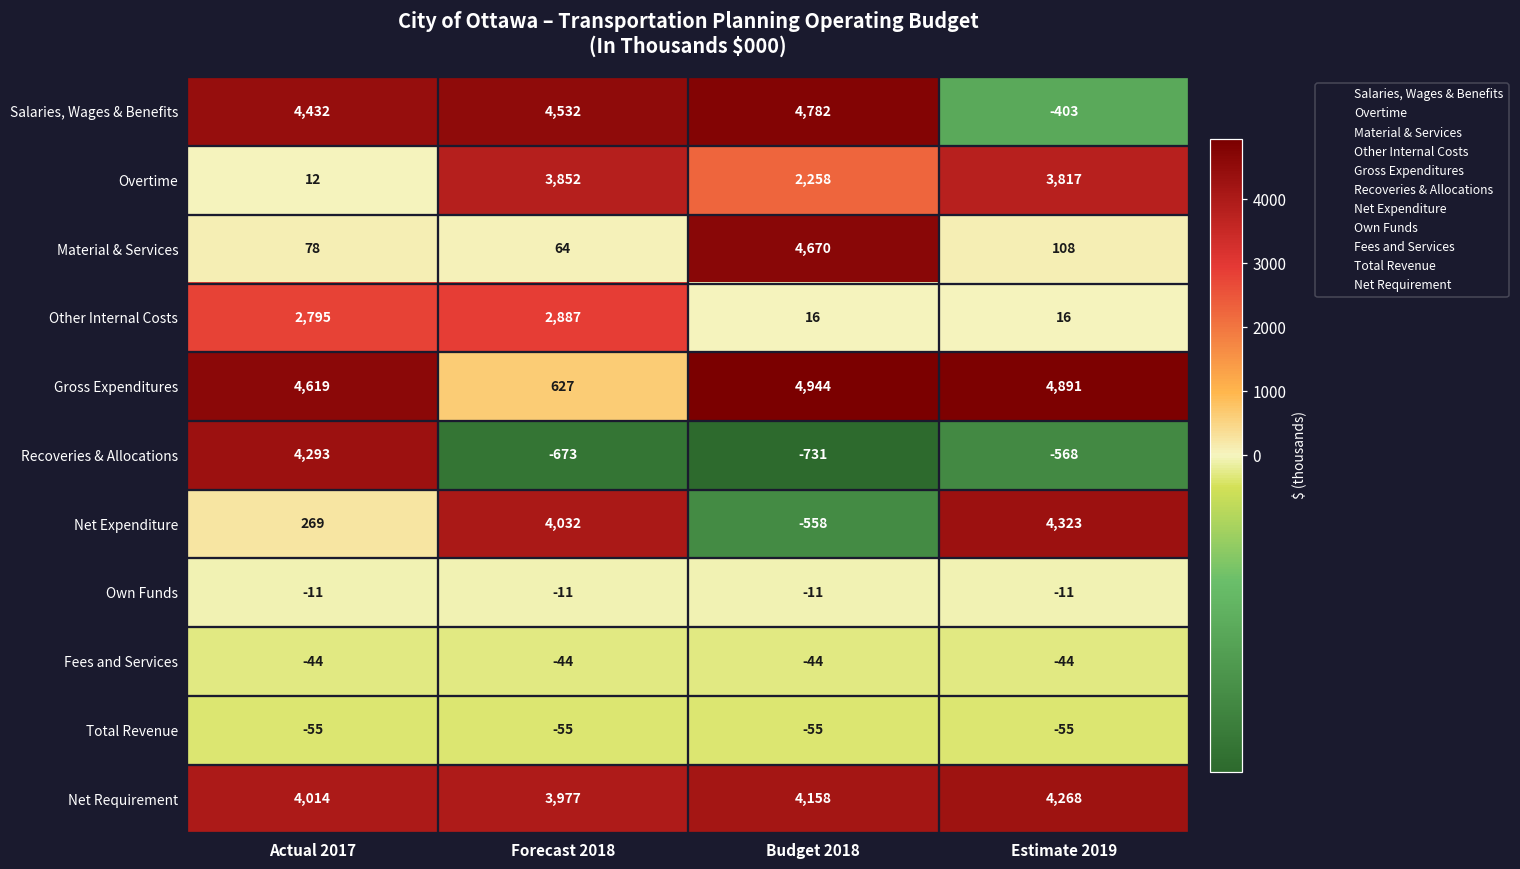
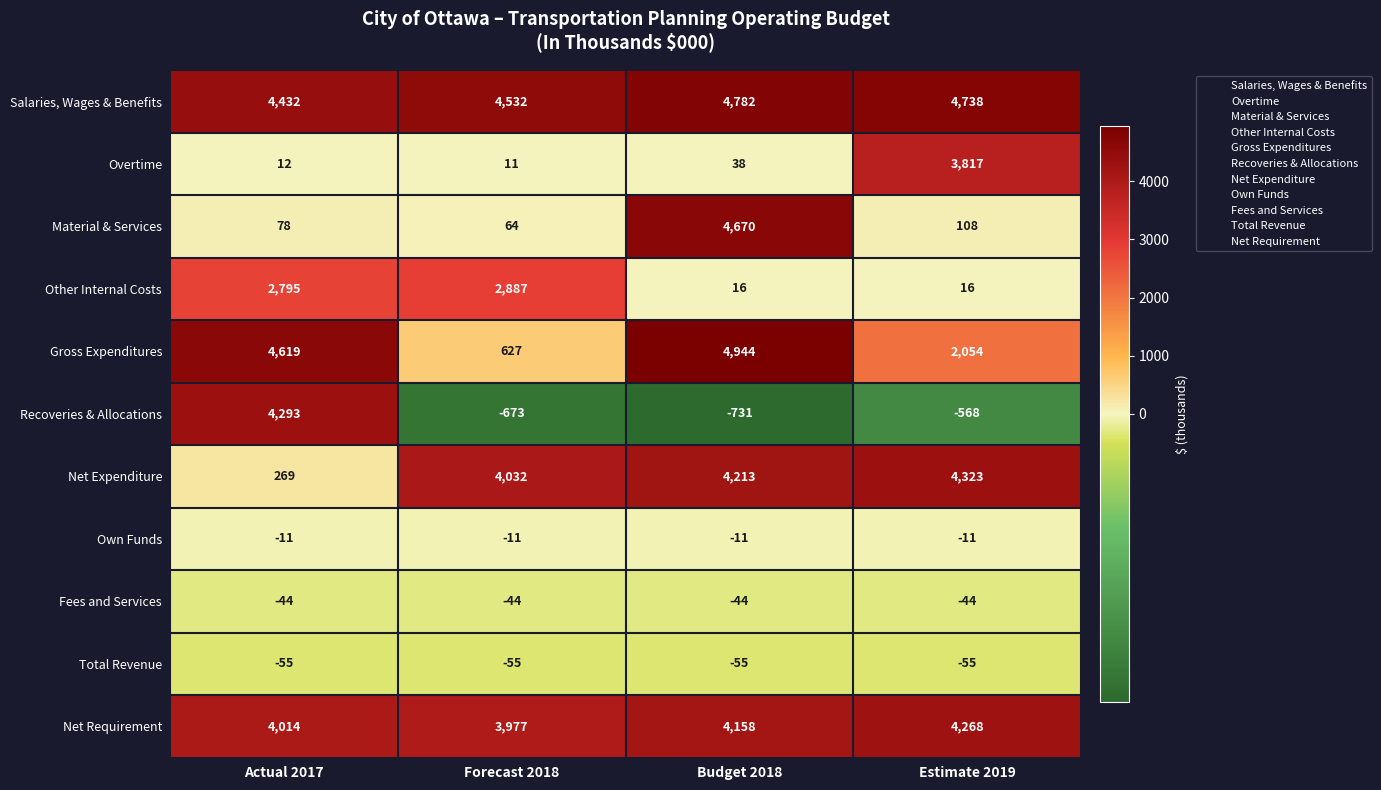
Salaries, Wages & Benefits, Estimate 2019: -403 -> 4,738
Overtime, Forecast 2018: 3,852 -> 11
Overtime, Budget 2018: 2,258 -> 38
Gross Expenditures, Estimate 2019: 4,891 -> 2,054
Net Expenditure, Budget 2018: -558 -> 4,213
